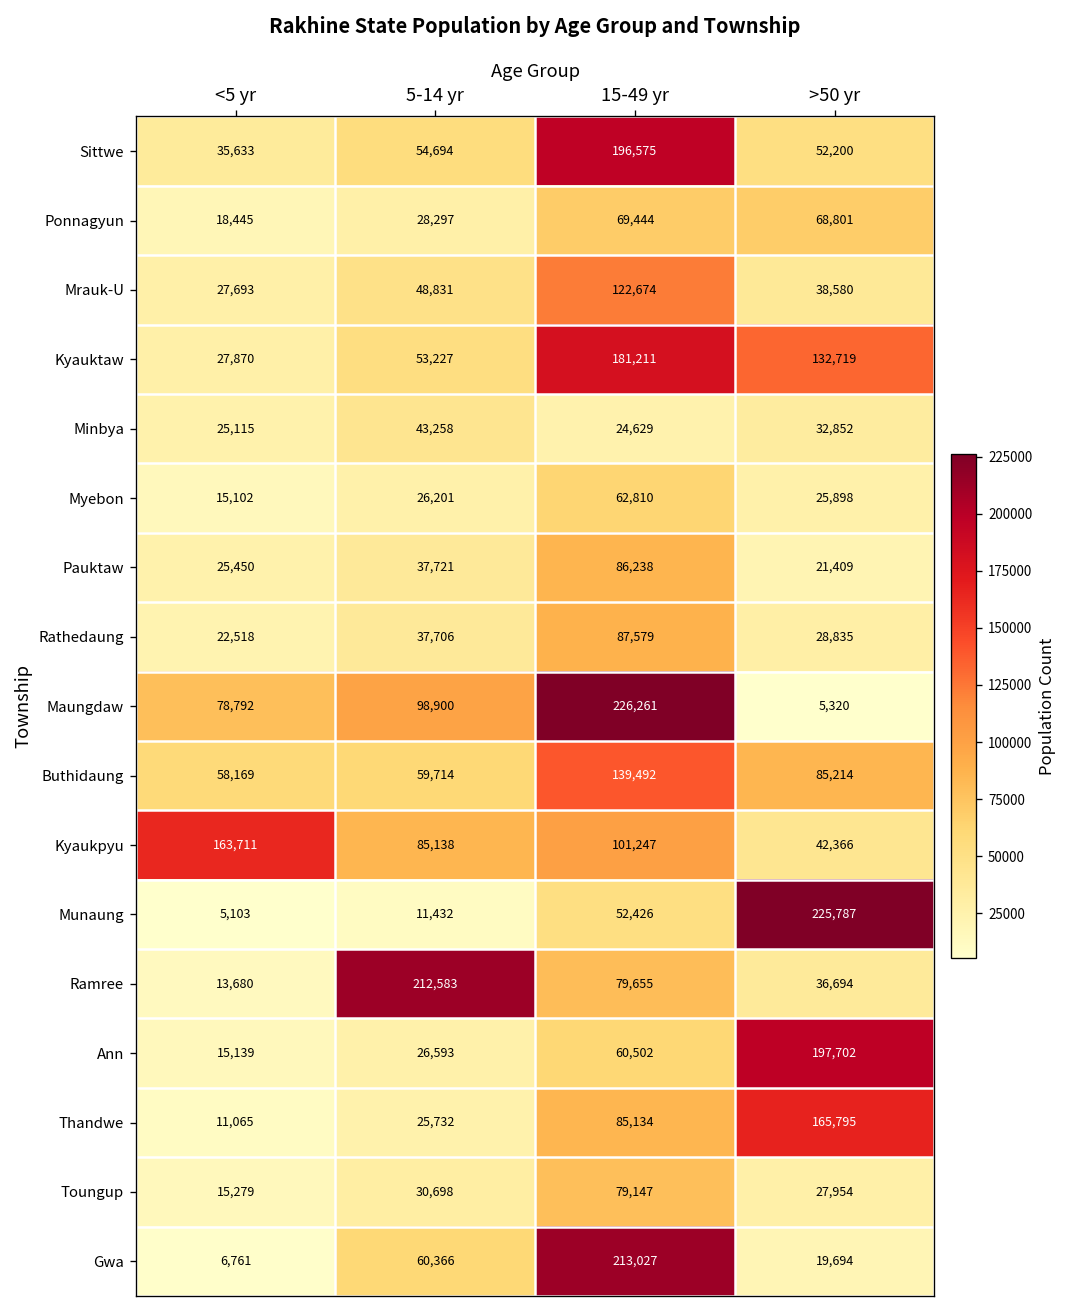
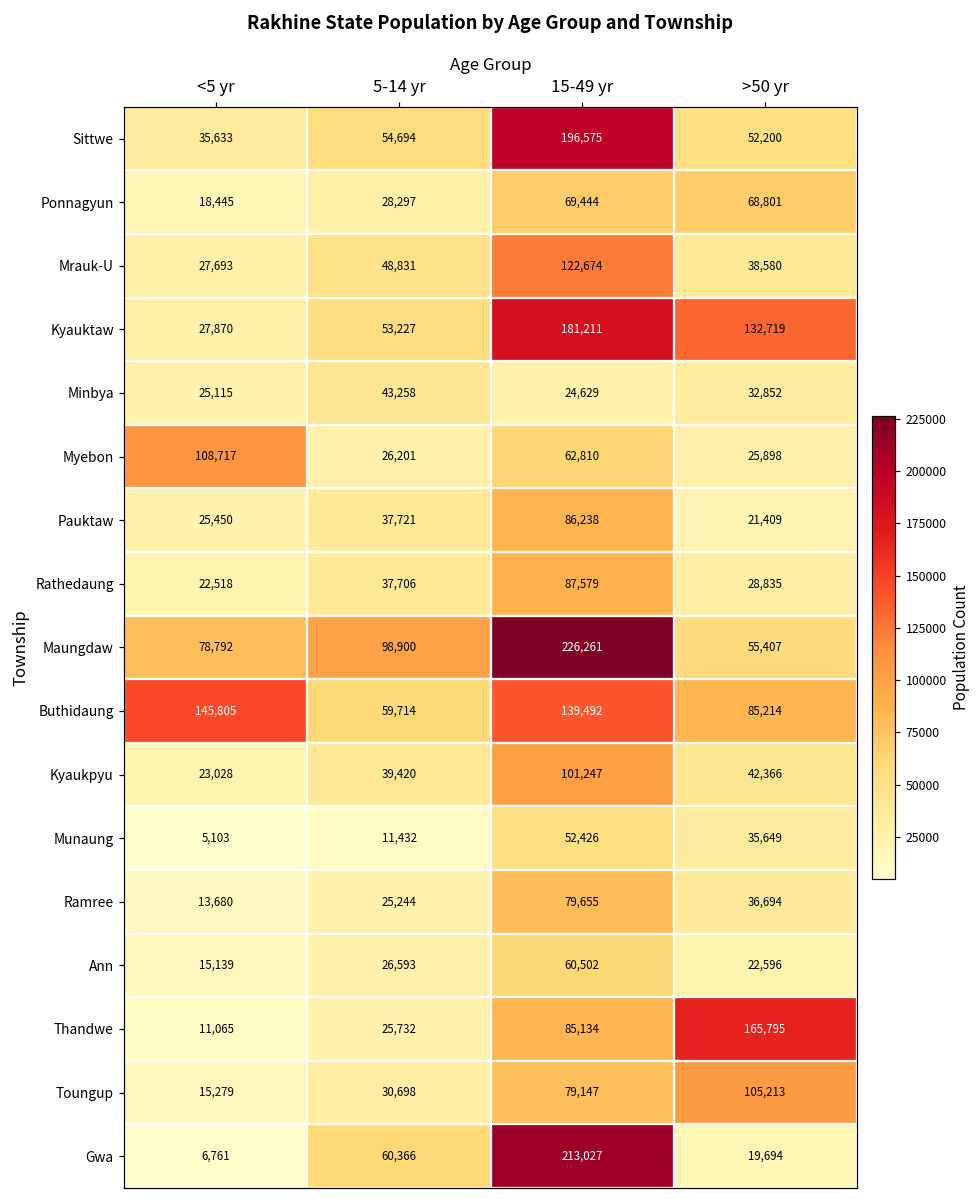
Myebon, <5 yr: 15,102 -> 108,717
Maungdaw, >50 yr: 5,320 -> 55,407
Buthidaung, <5 yr: 58,169 -> 145,805
Kyaukpyu, <5 yr: 163,711 -> 23,028
Kyaukpyu, 5-14 yr: 85,138 -> 39,420
Munaung, >50 yr: 225,787 -> 35,649
Ramree, 5-14 yr: 212,583 -> 25,244
Ann, >50 yr: 197,702 -> 22,596
Toungup, >50 yr: 27,954 -> 105,213
